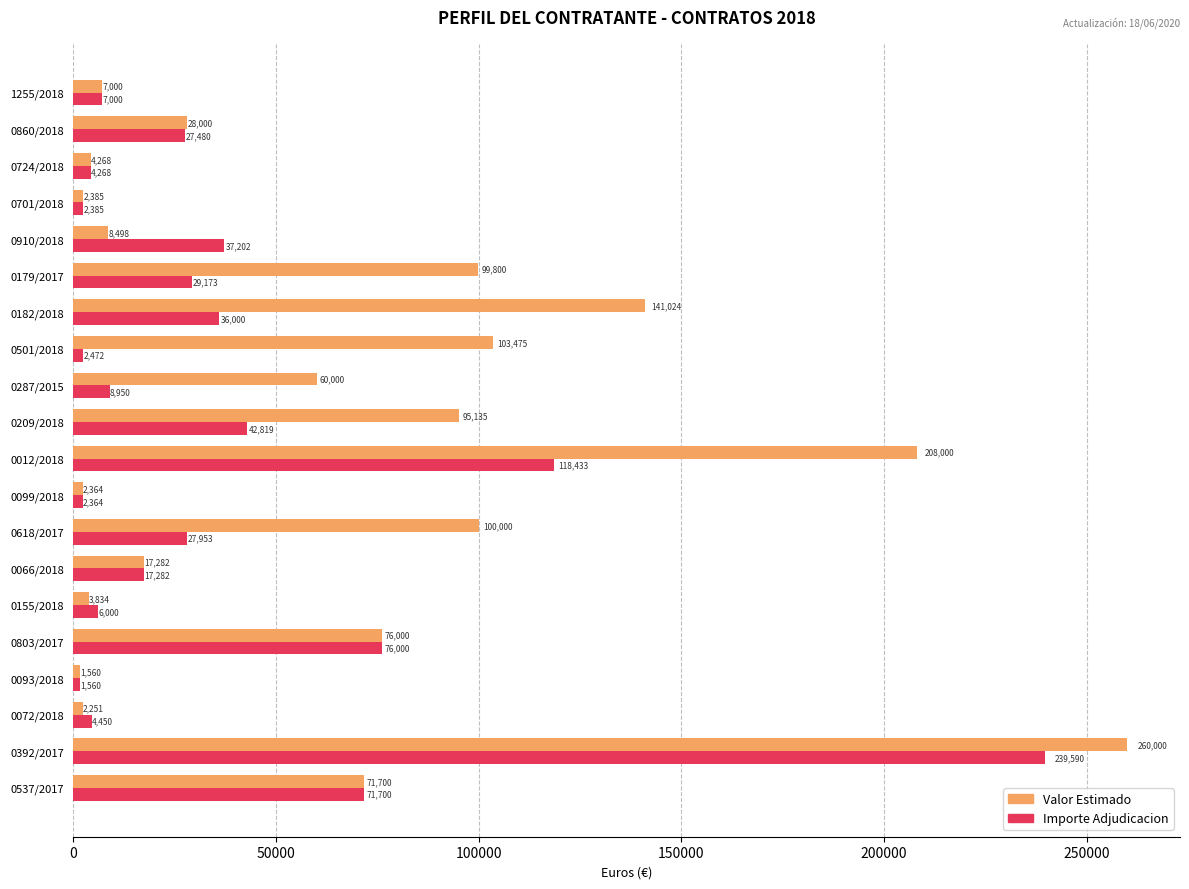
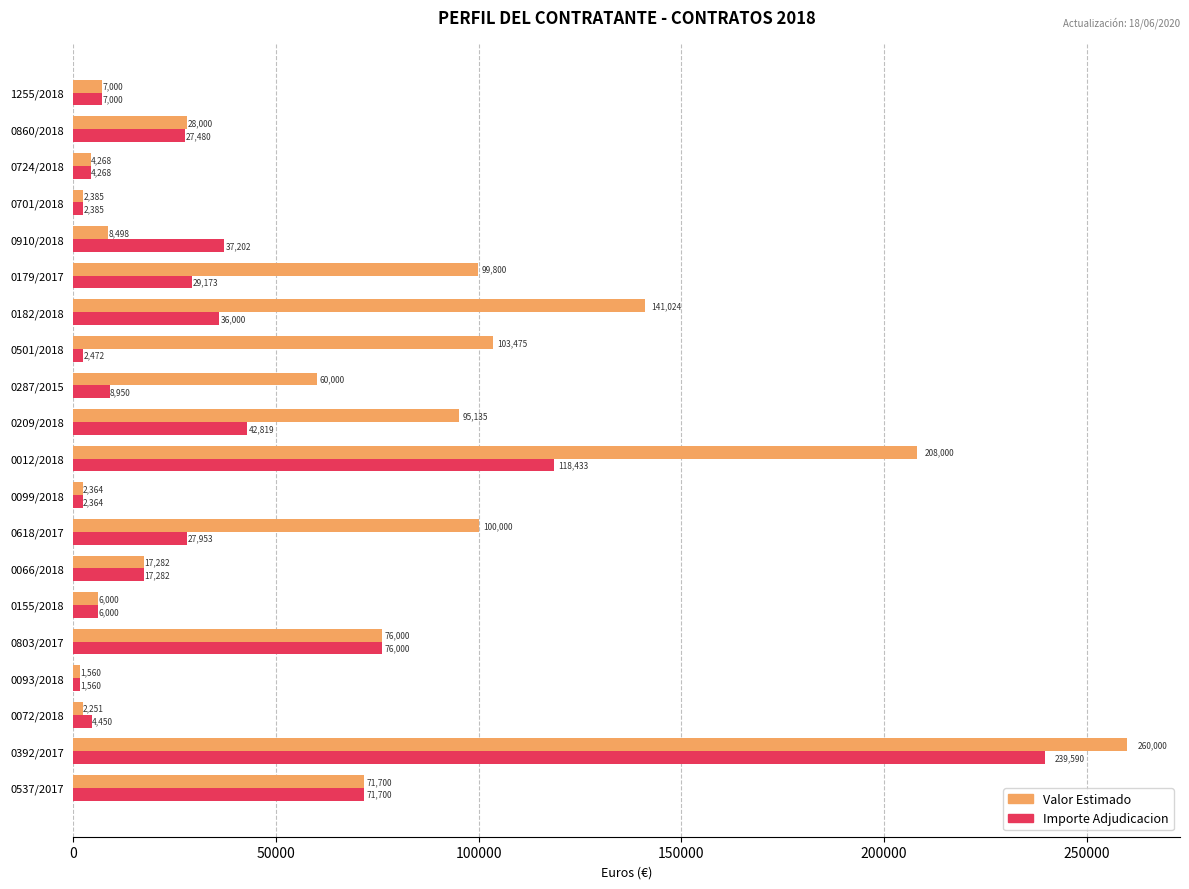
Valor Estimado, 0155/2018: 3,834 -> 6,000
